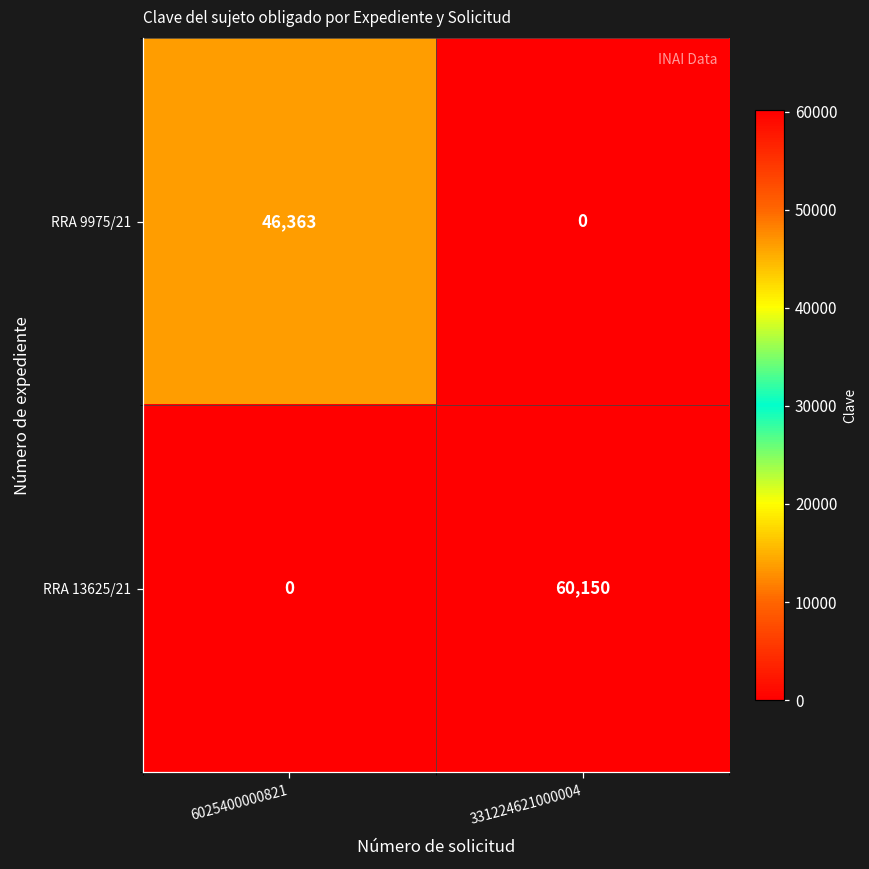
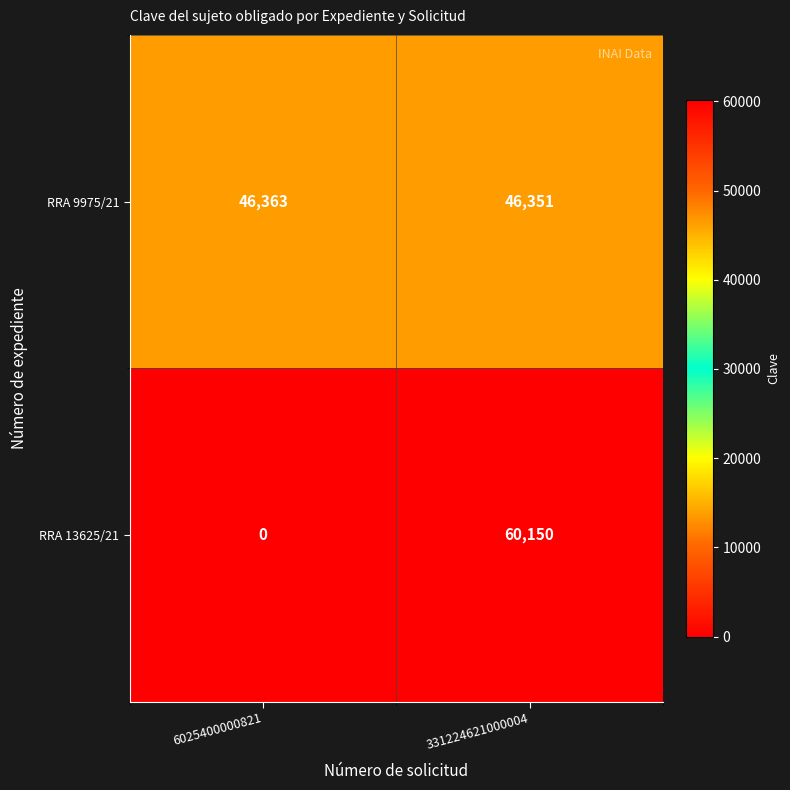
RRA 9975/21, 331224621000004: 0 -> 46,351
